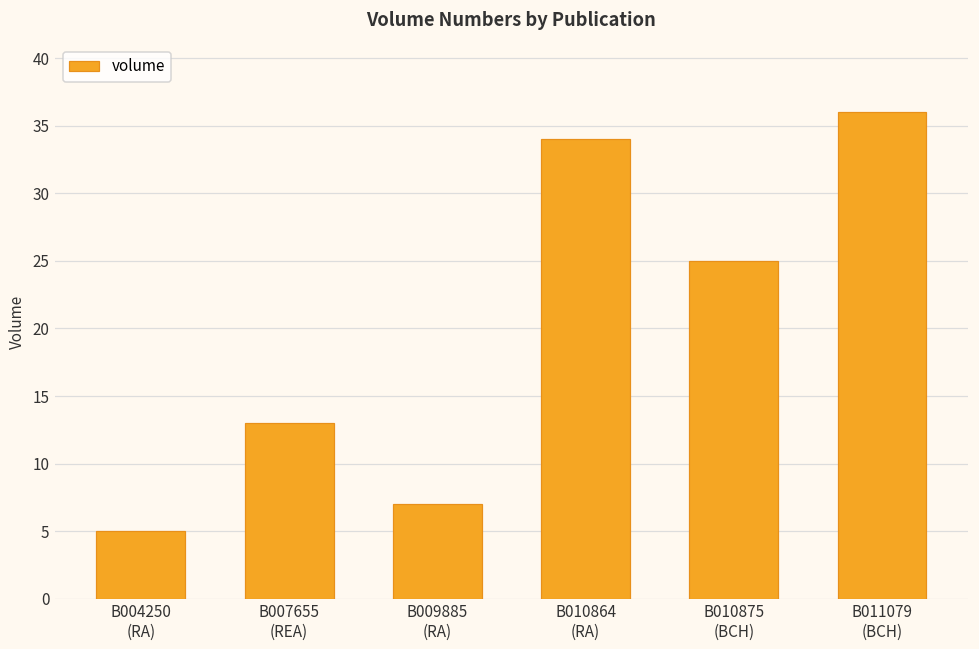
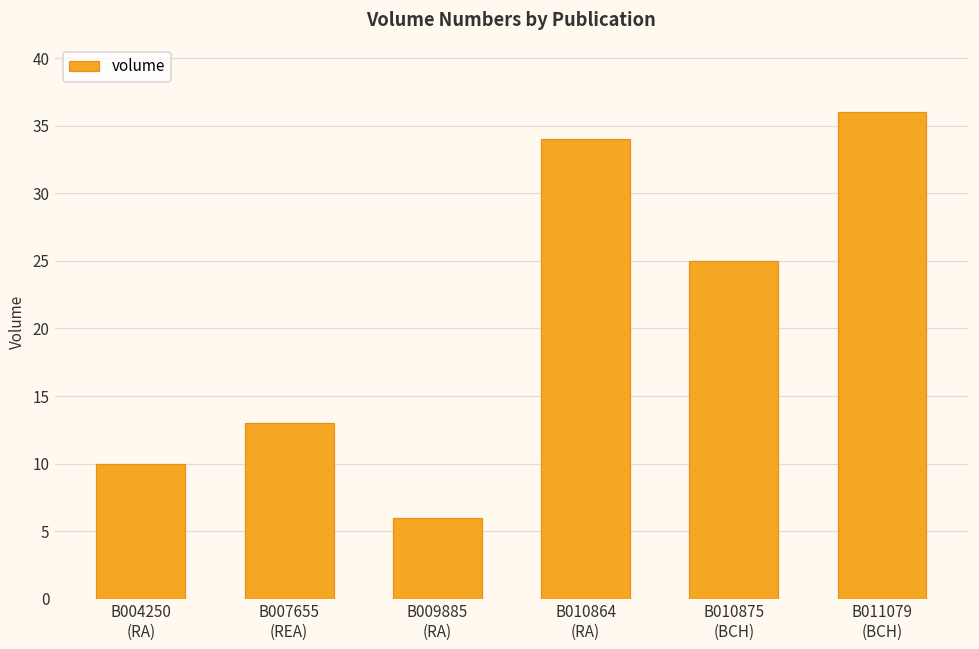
B004250 (RA): 5 -> 10
B009885 (RA): 7 -> 6
